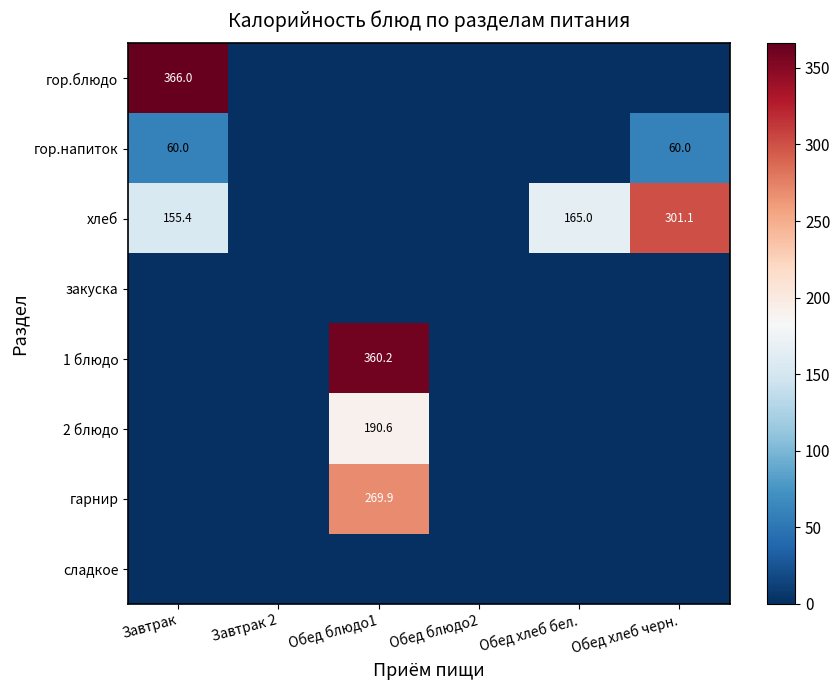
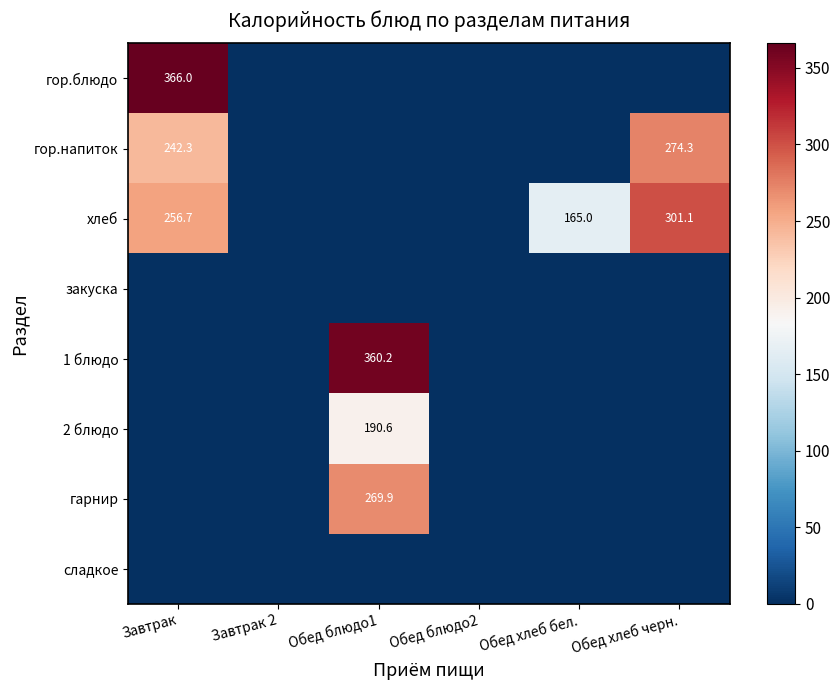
гор.напиток, Завтрак: 60.0 -> 242.3
гор.напиток, Обед хлеб черн.: 60.0 -> 274.3
хлеб, Завтрак: 155.4 -> 256.7
